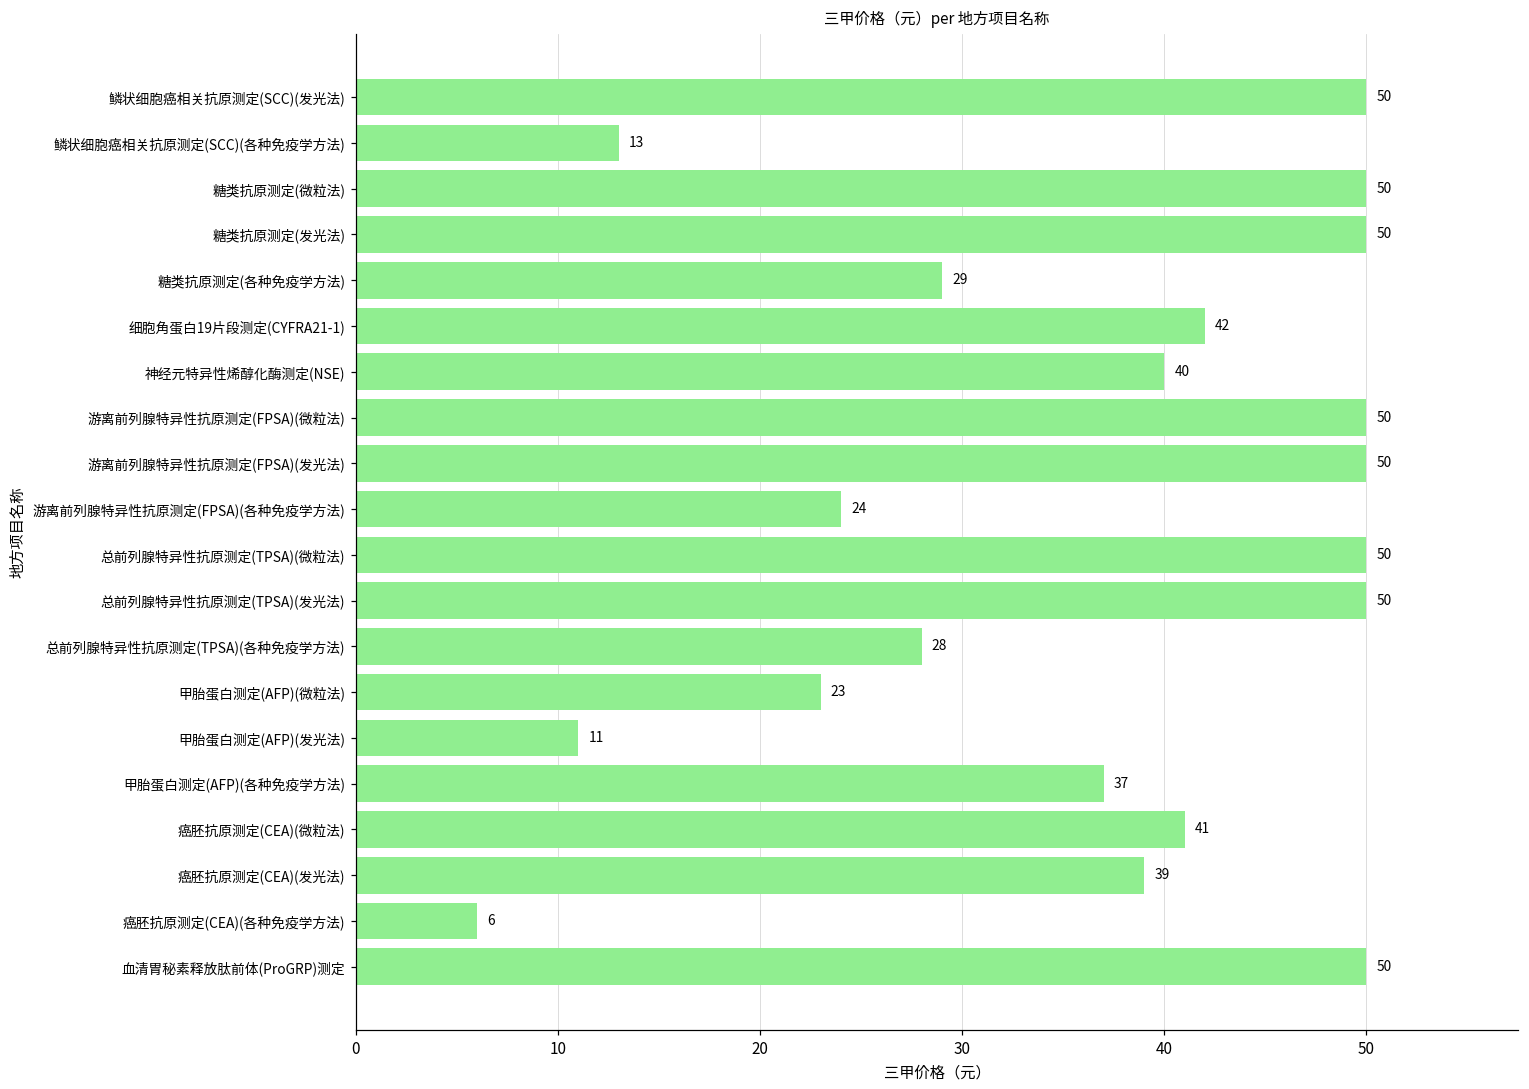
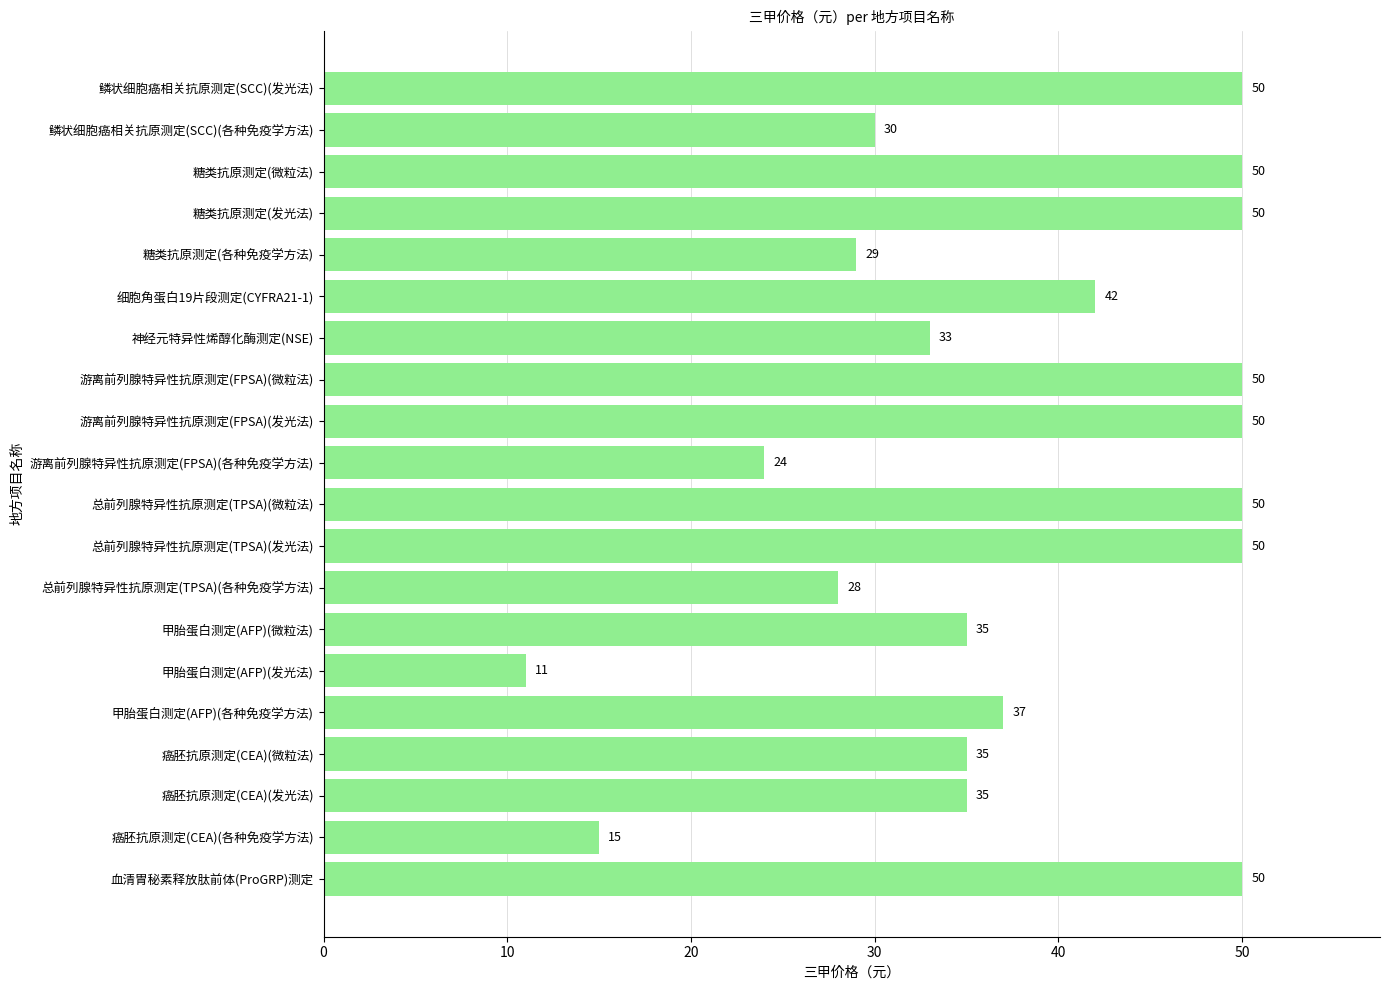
鳞状细胞癌相关抗原测定(SCC)(各种免疫学方法): 13 -> 30
神经元特异性烯醇化酶测定(NSE): 40 -> 33
甲胎蛋白测定(AFP)(微粒法): 23 -> 35
癌胚抗原测定(CEA)(微粒法): 41 -> 35
癌胚抗原测定(CEA)(发光法): 39 -> 35
癌胚抗原测定(CEA)(各种免疫学方法): 6 -> 15
